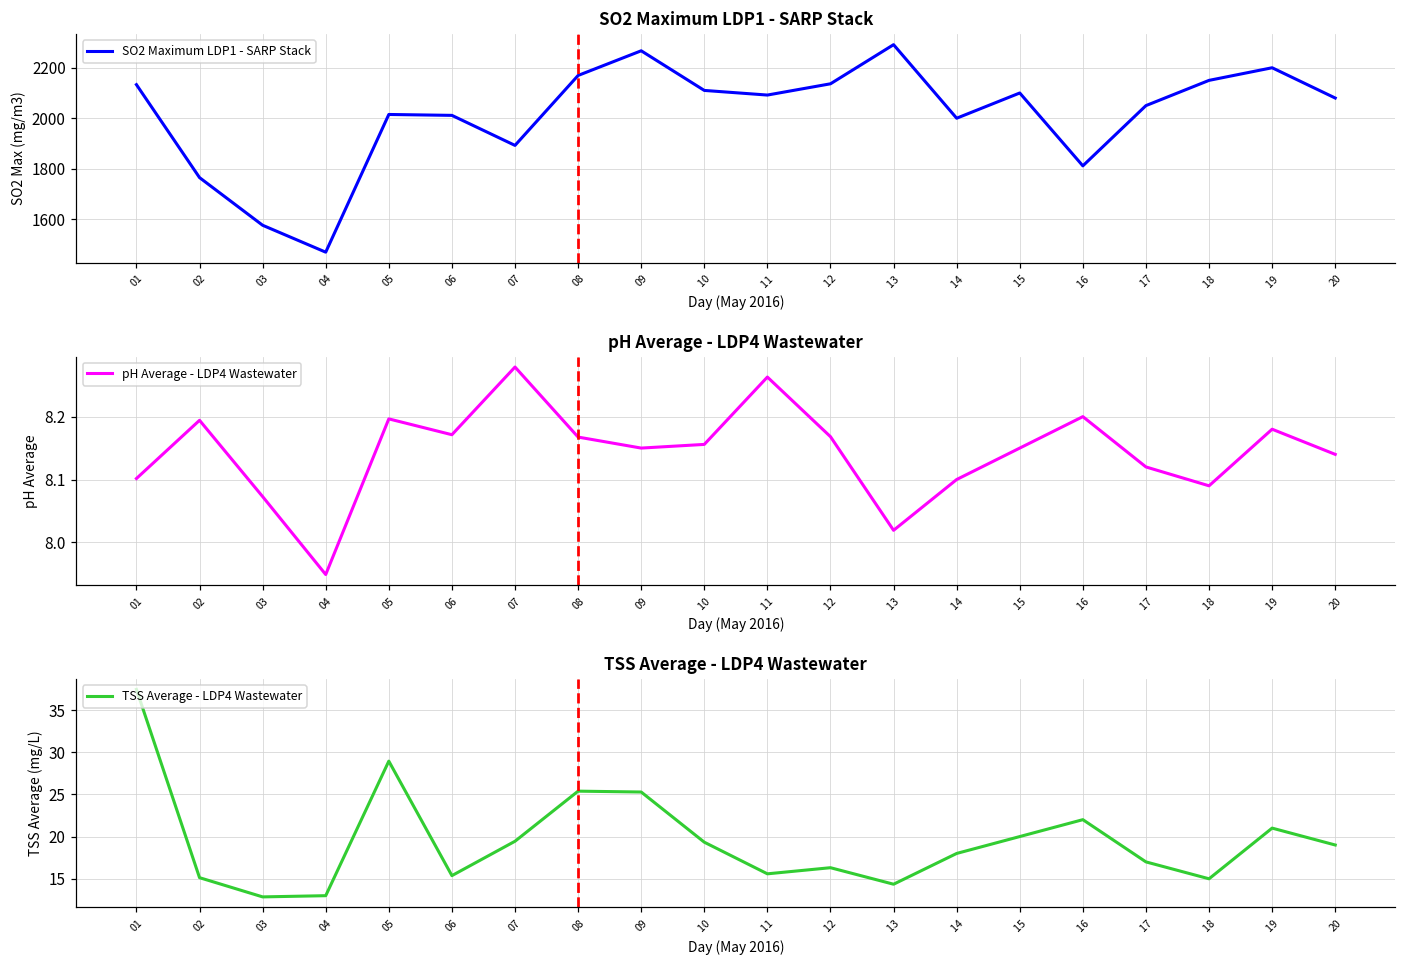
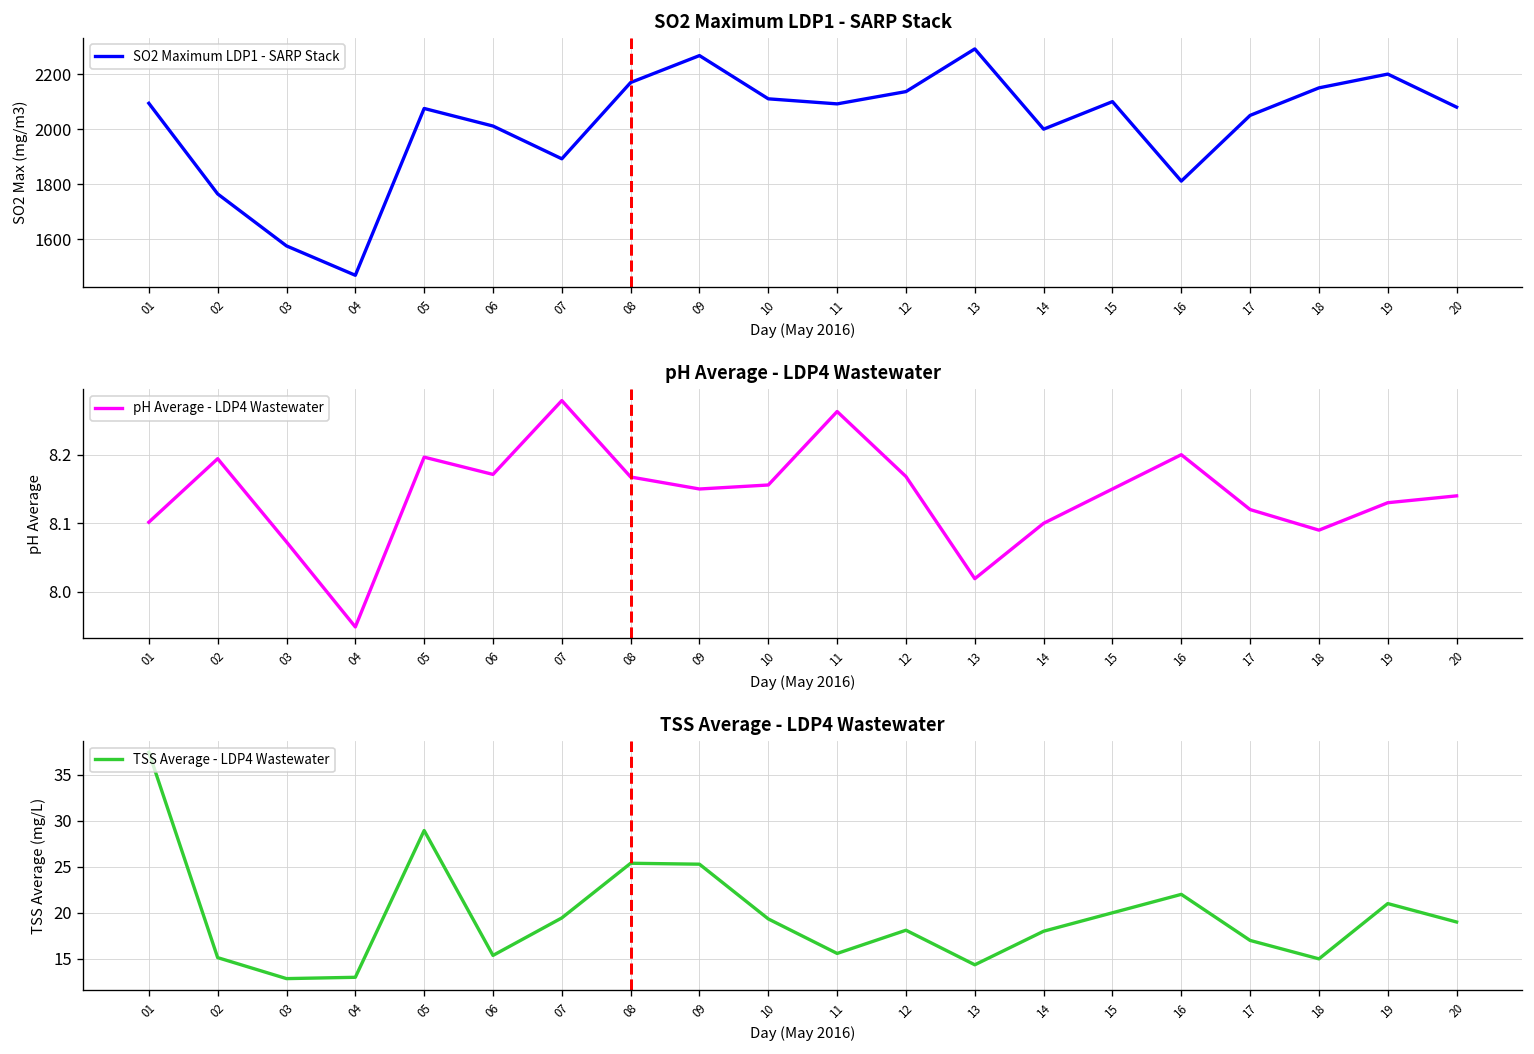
SO2 Maximum LDP1 - SARP Stack, 01: 2130 -> 2090
SO2 Maximum LDP1 - SARP Stack, 05: 2010 -> 2080
pH Average - LDP4 Wastewater, 19: 8.18 -> 8.13
TSS Average - LDP4 Wastewater, 12: 16 -> 18
